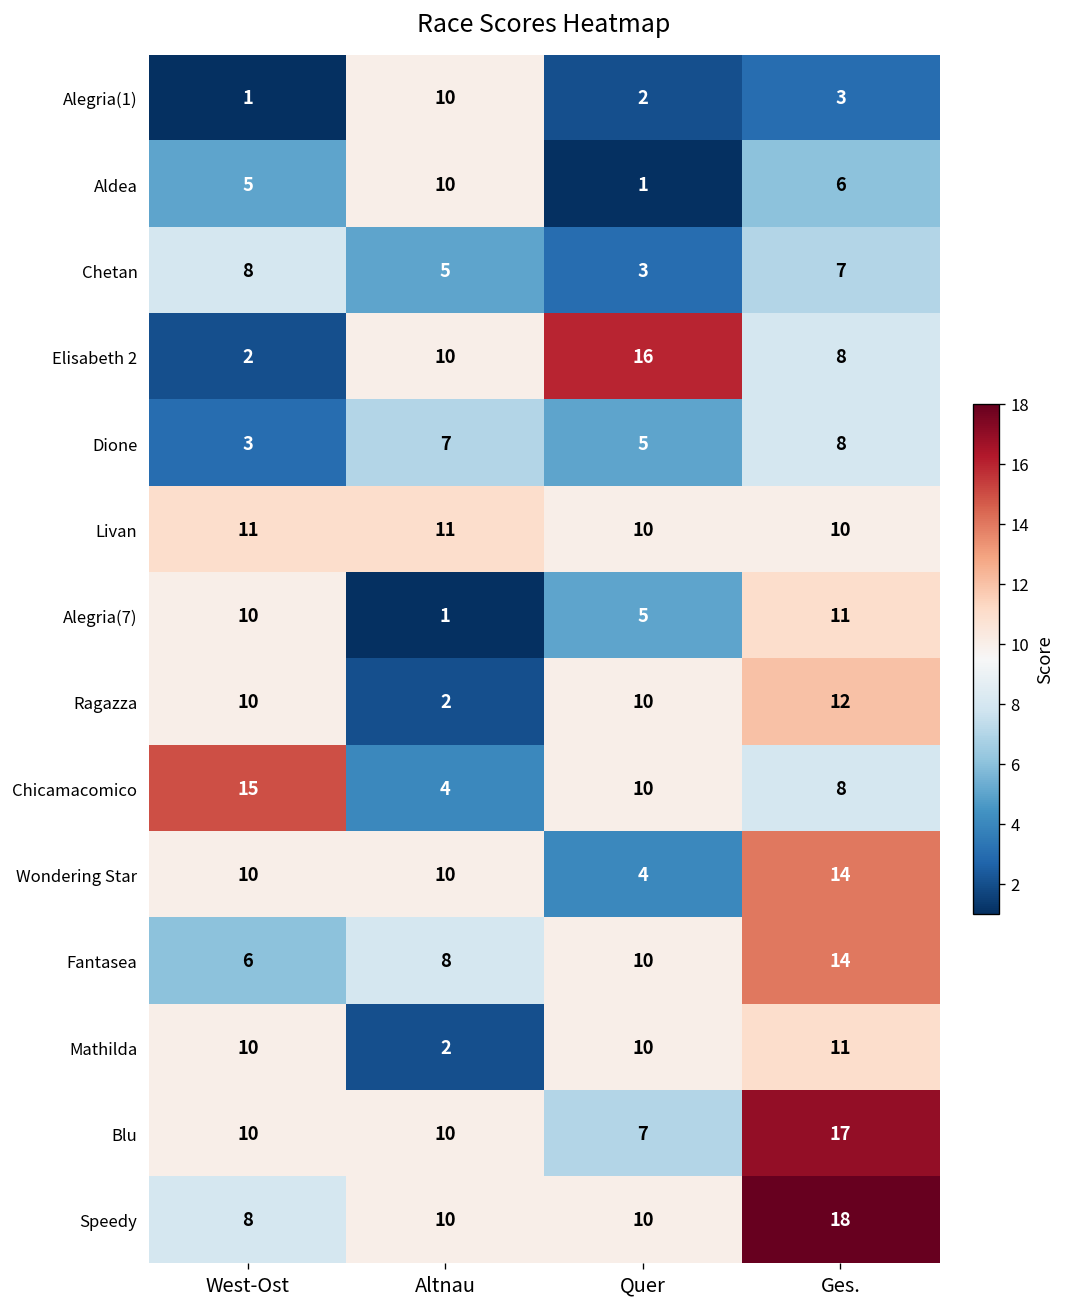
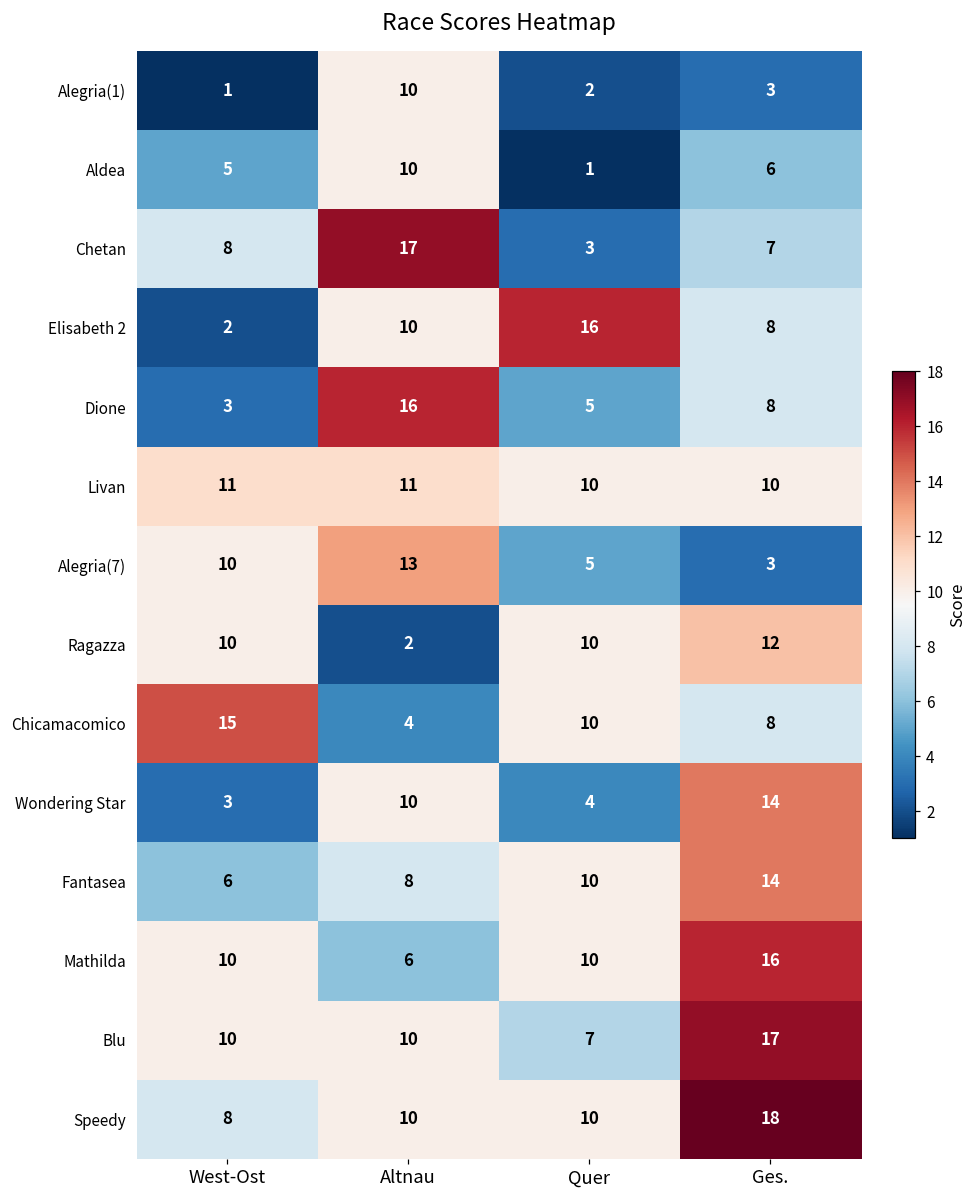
Chetan, Altnau: 5 -> 17
Dione, Altnau: 7 -> 16
Alegria(7), Altnau: 1 -> 13
Alegria(7), Ges.: 11 -> 3
Wondering Star, West-Ost: 10 -> 3
Mathilda, Altnau: 2 -> 6
Mathilda, Ges.: 11 -> 16
